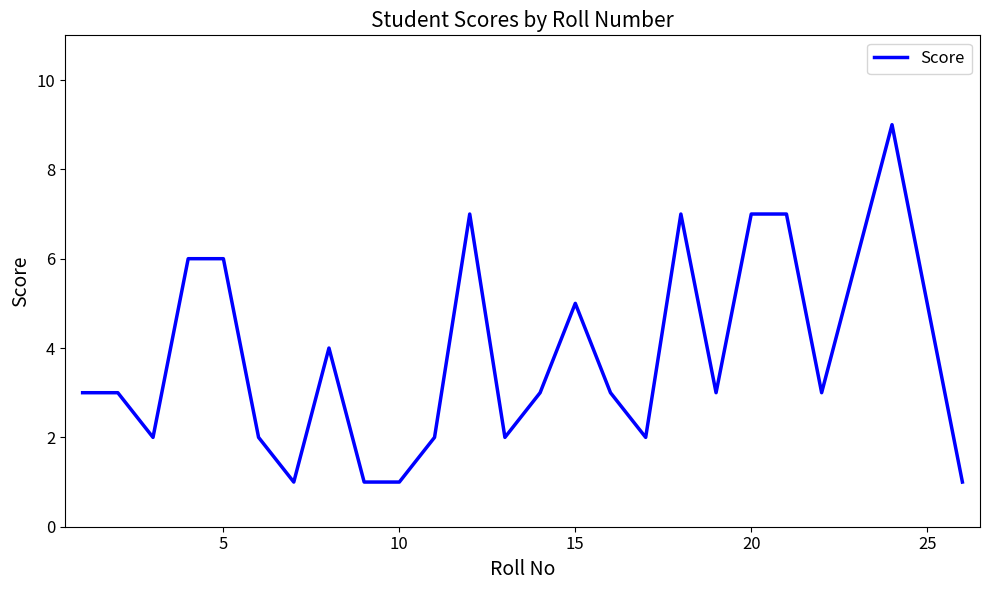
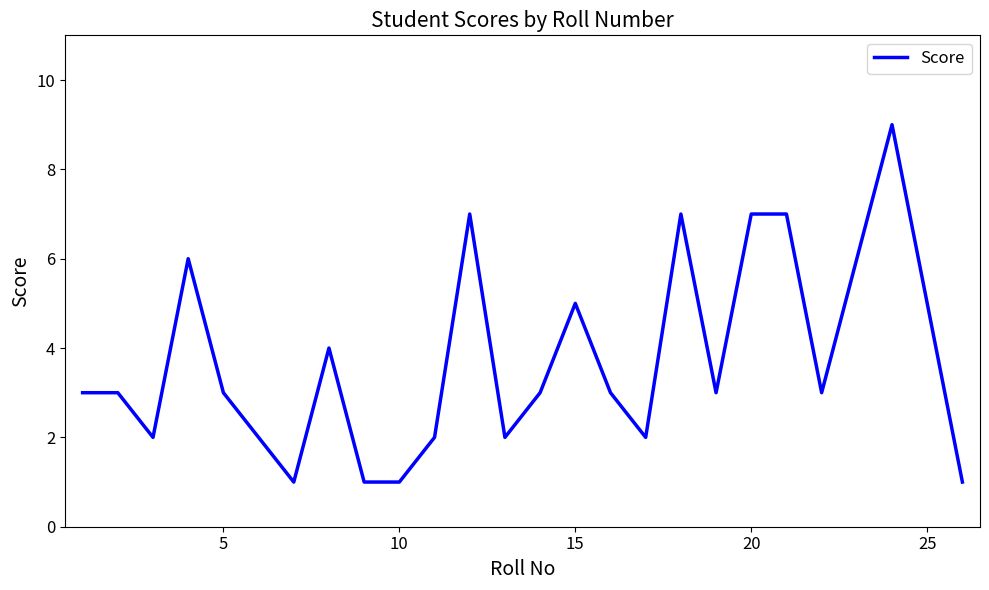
5: 6 -> 3
